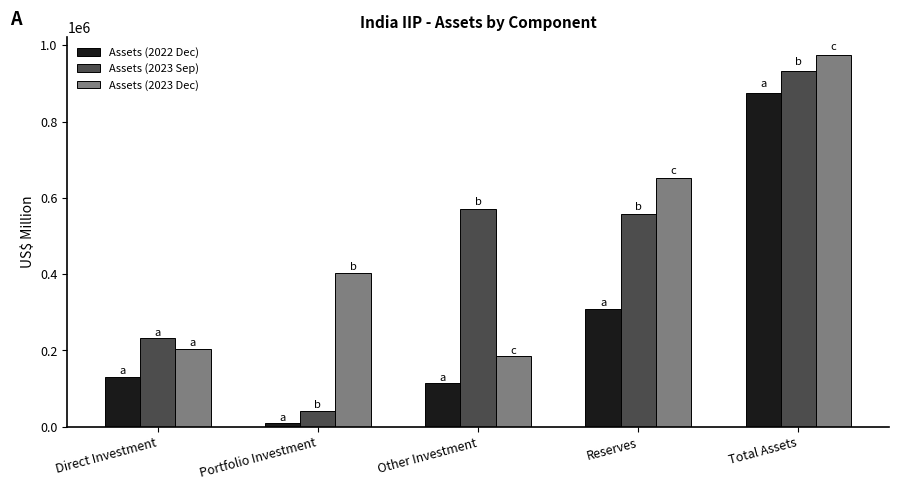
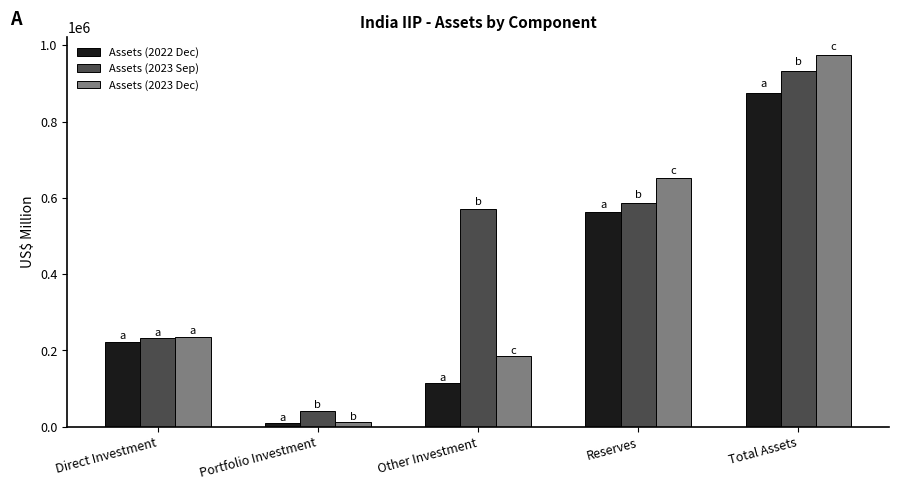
Assets (2022 Dec), Direct Investment: 130000 -> 220000
Assets (2023 Dec), Direct Investment: 200000 -> 240000
Assets (2023 Dec), Portfolio Investment: 400000 -> 10000
Assets (2022 Dec), Reserves: 310000 -> 560000
Assets (2023 Sep), Reserves: 560000 -> 590000
